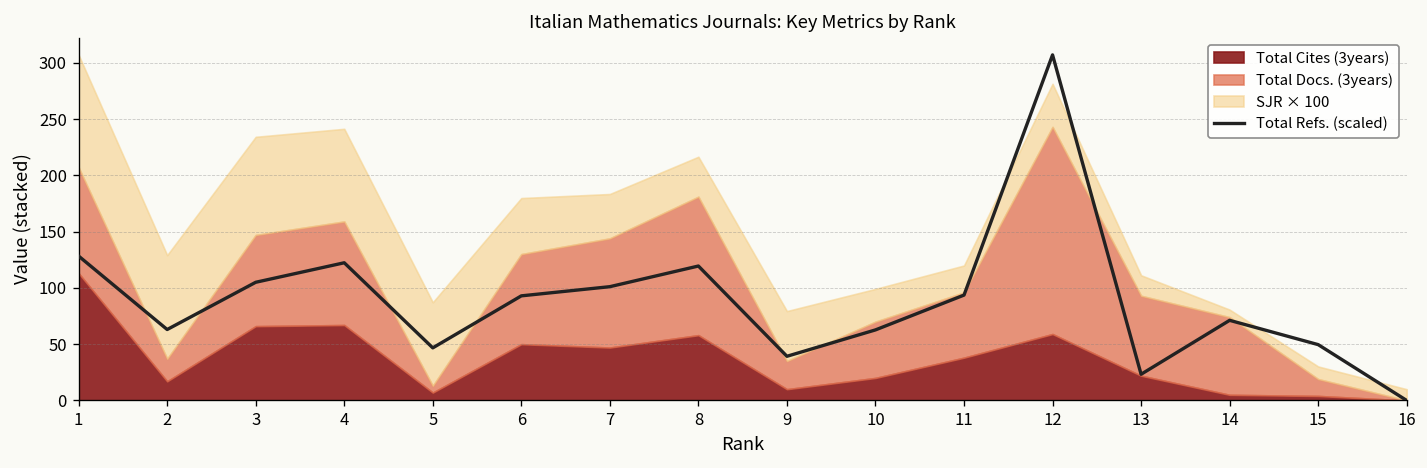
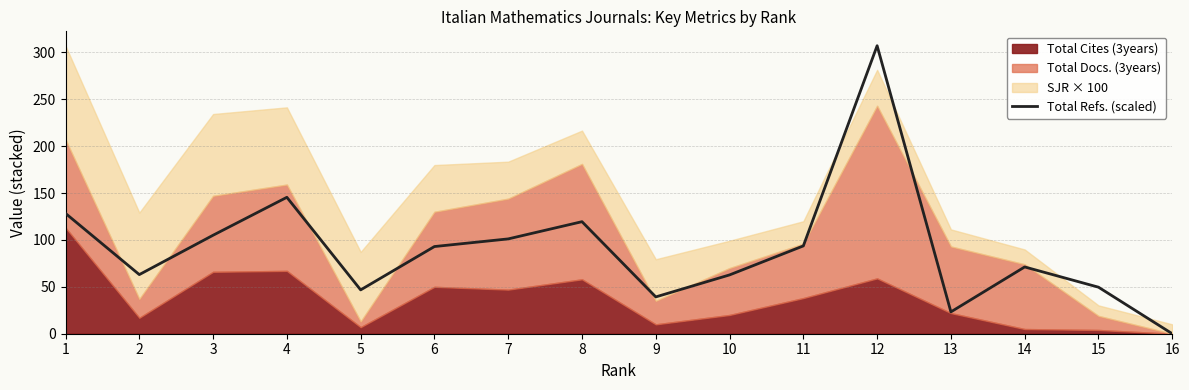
Total Refs. (scaled), 4: 120 -> 150
SJR × 100, 14: 10 -> 20
